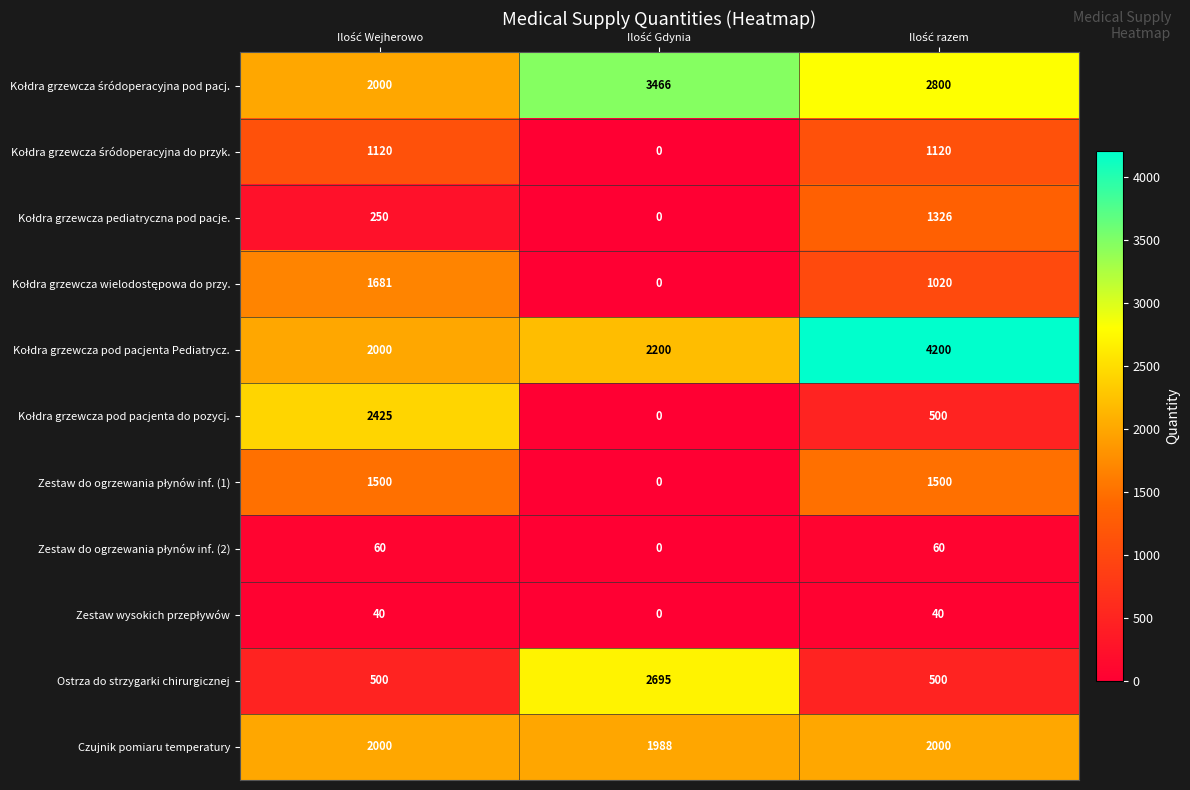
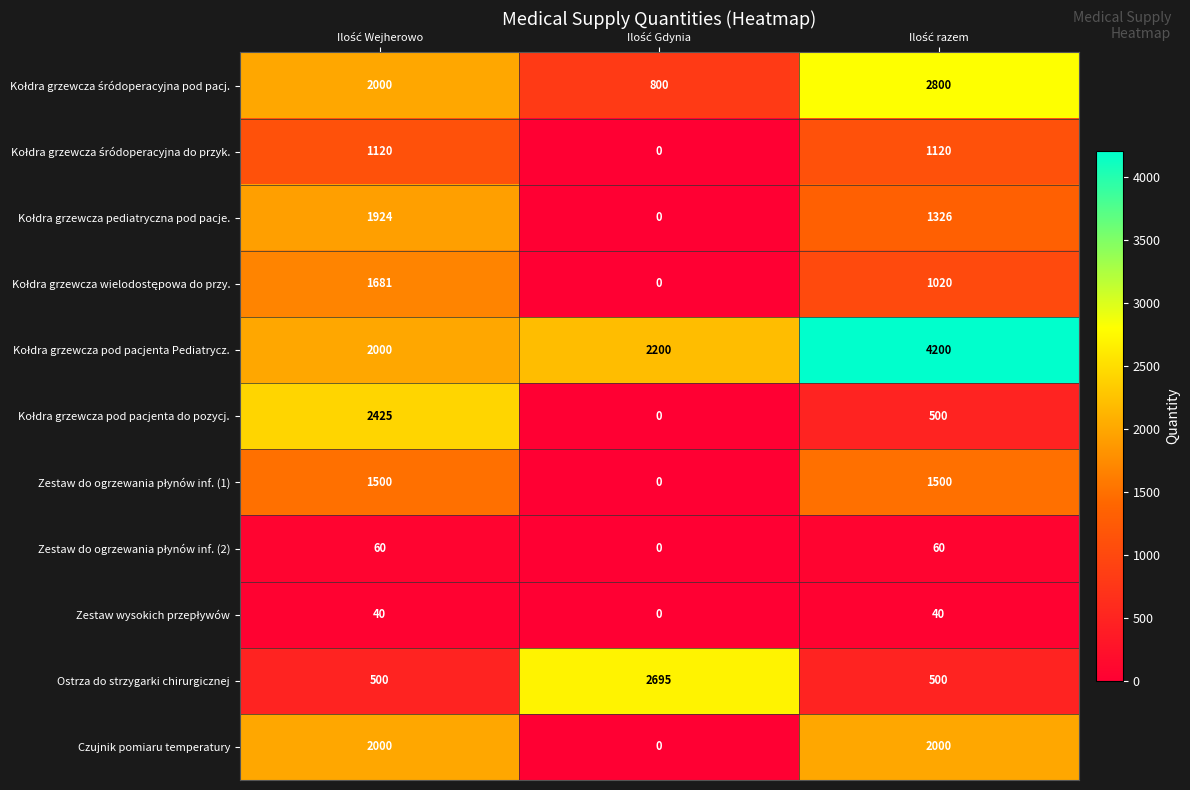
Kołdra grzewcza śródoperacyjna pod pacj., Ilość Gdynia: 3466 -> 800
Kołdra grzewcza pediatryczna pod pacje., Ilość Wejherowo: 250 -> 1924
Czujnik pomiaru temperatury, Ilość Gdynia: 1988 -> 0
